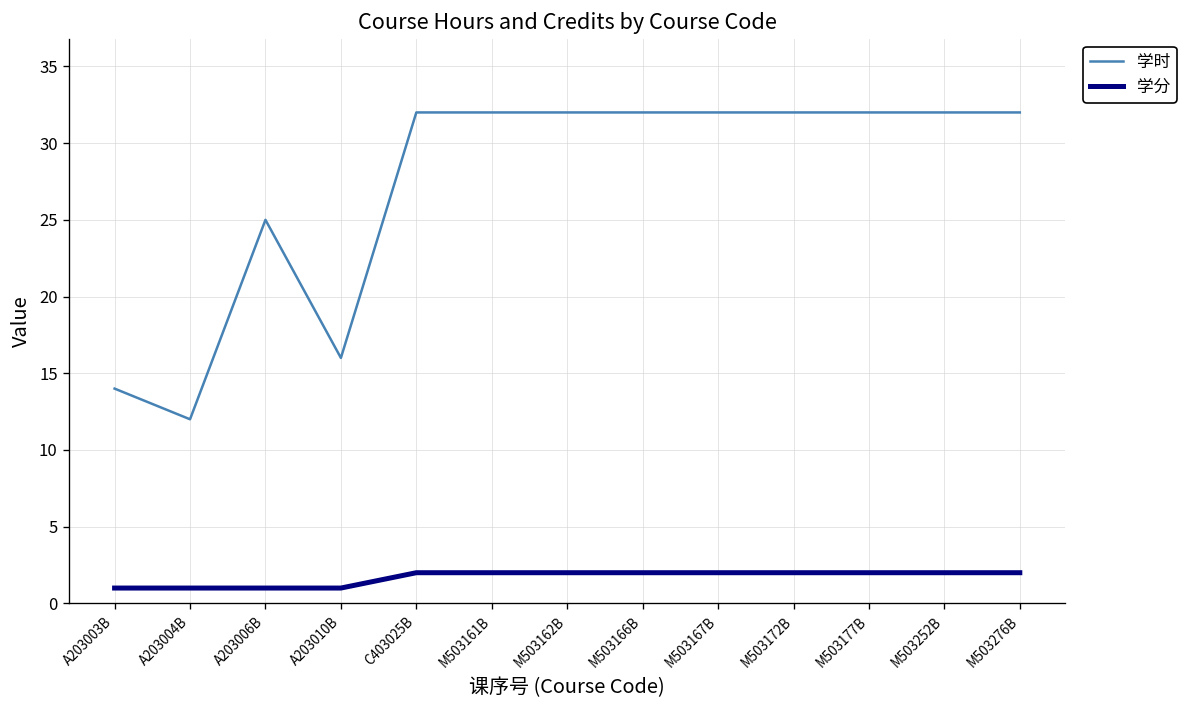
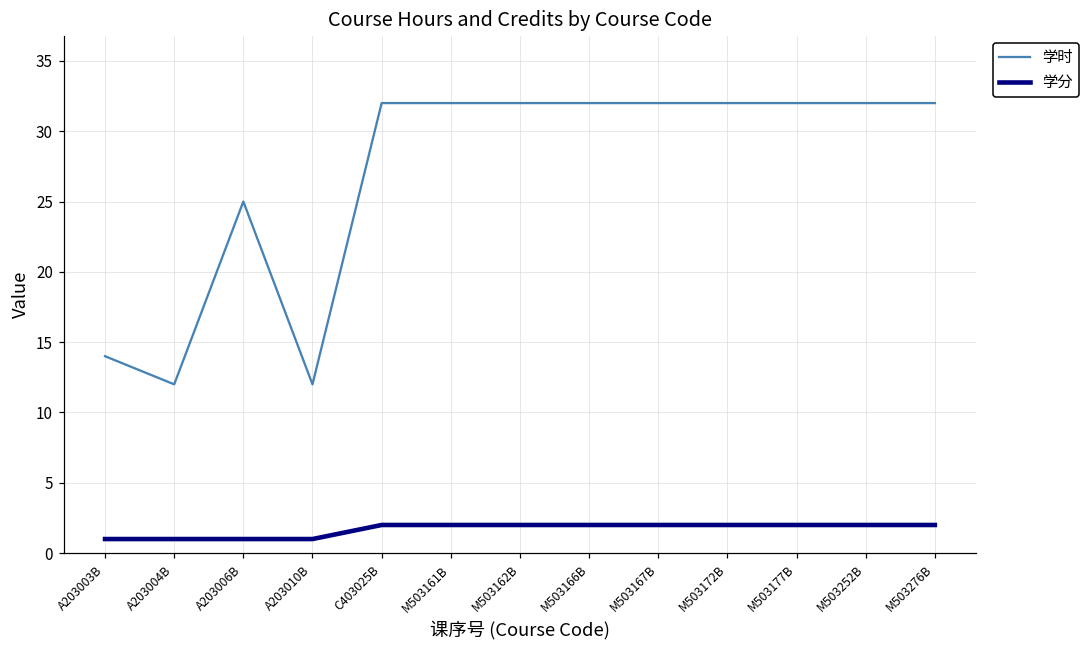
学时, A203010B: 16 -> 12
